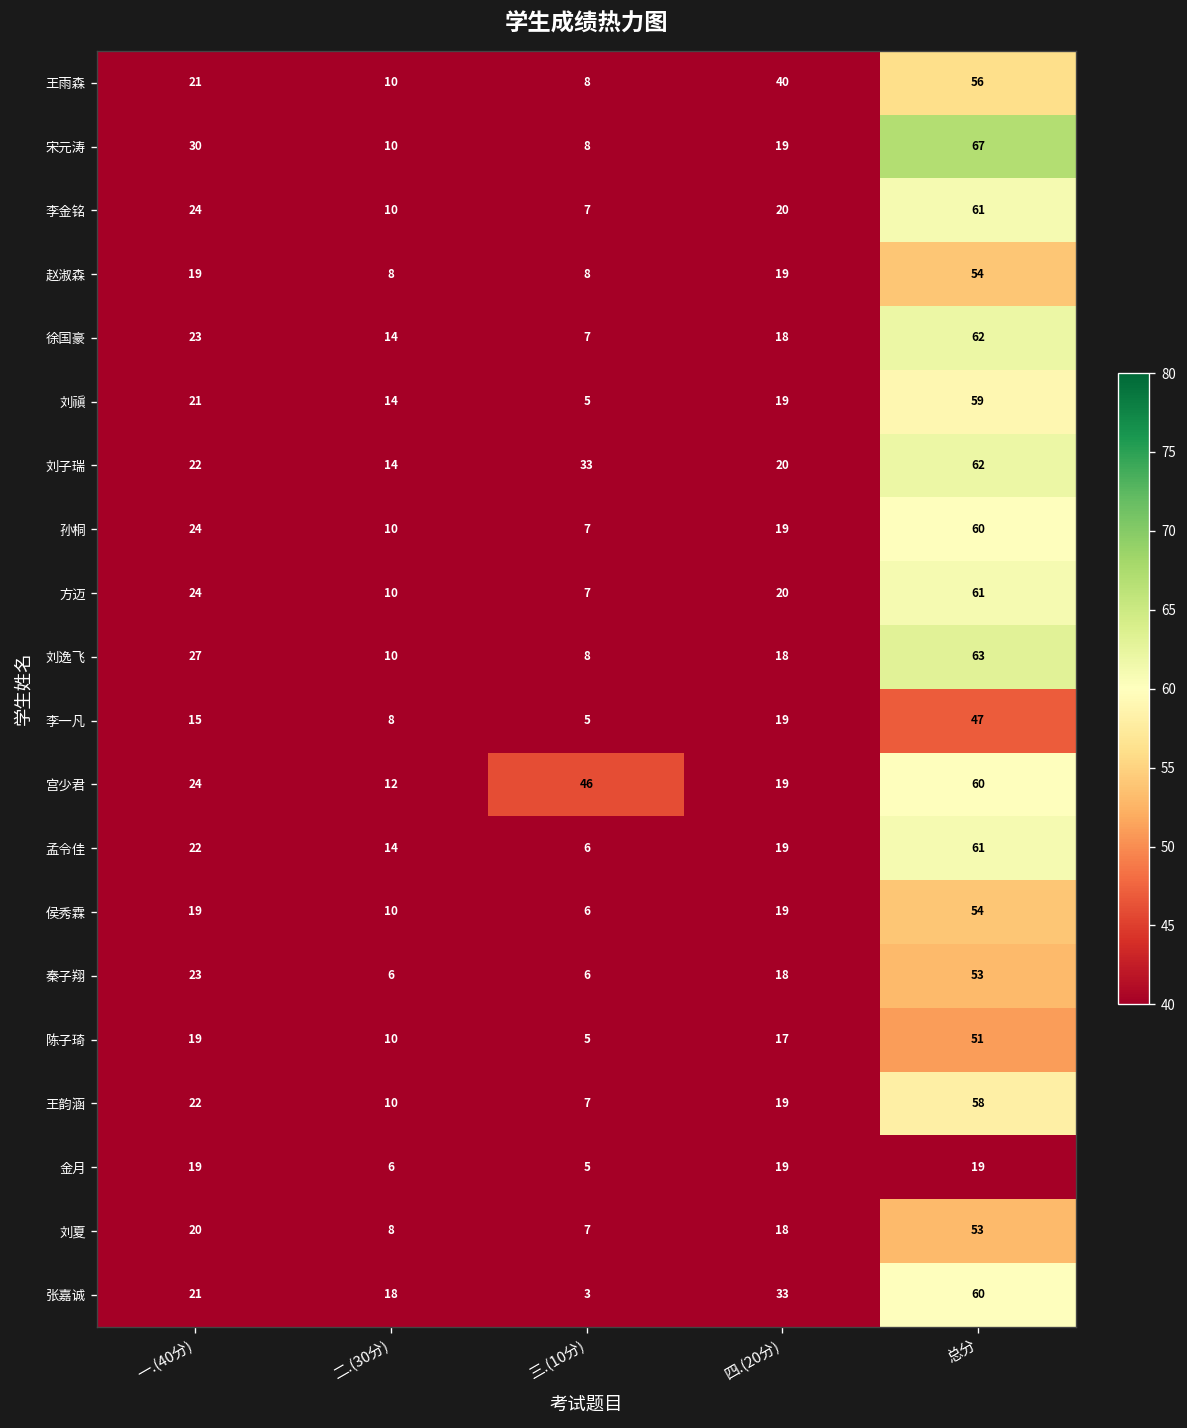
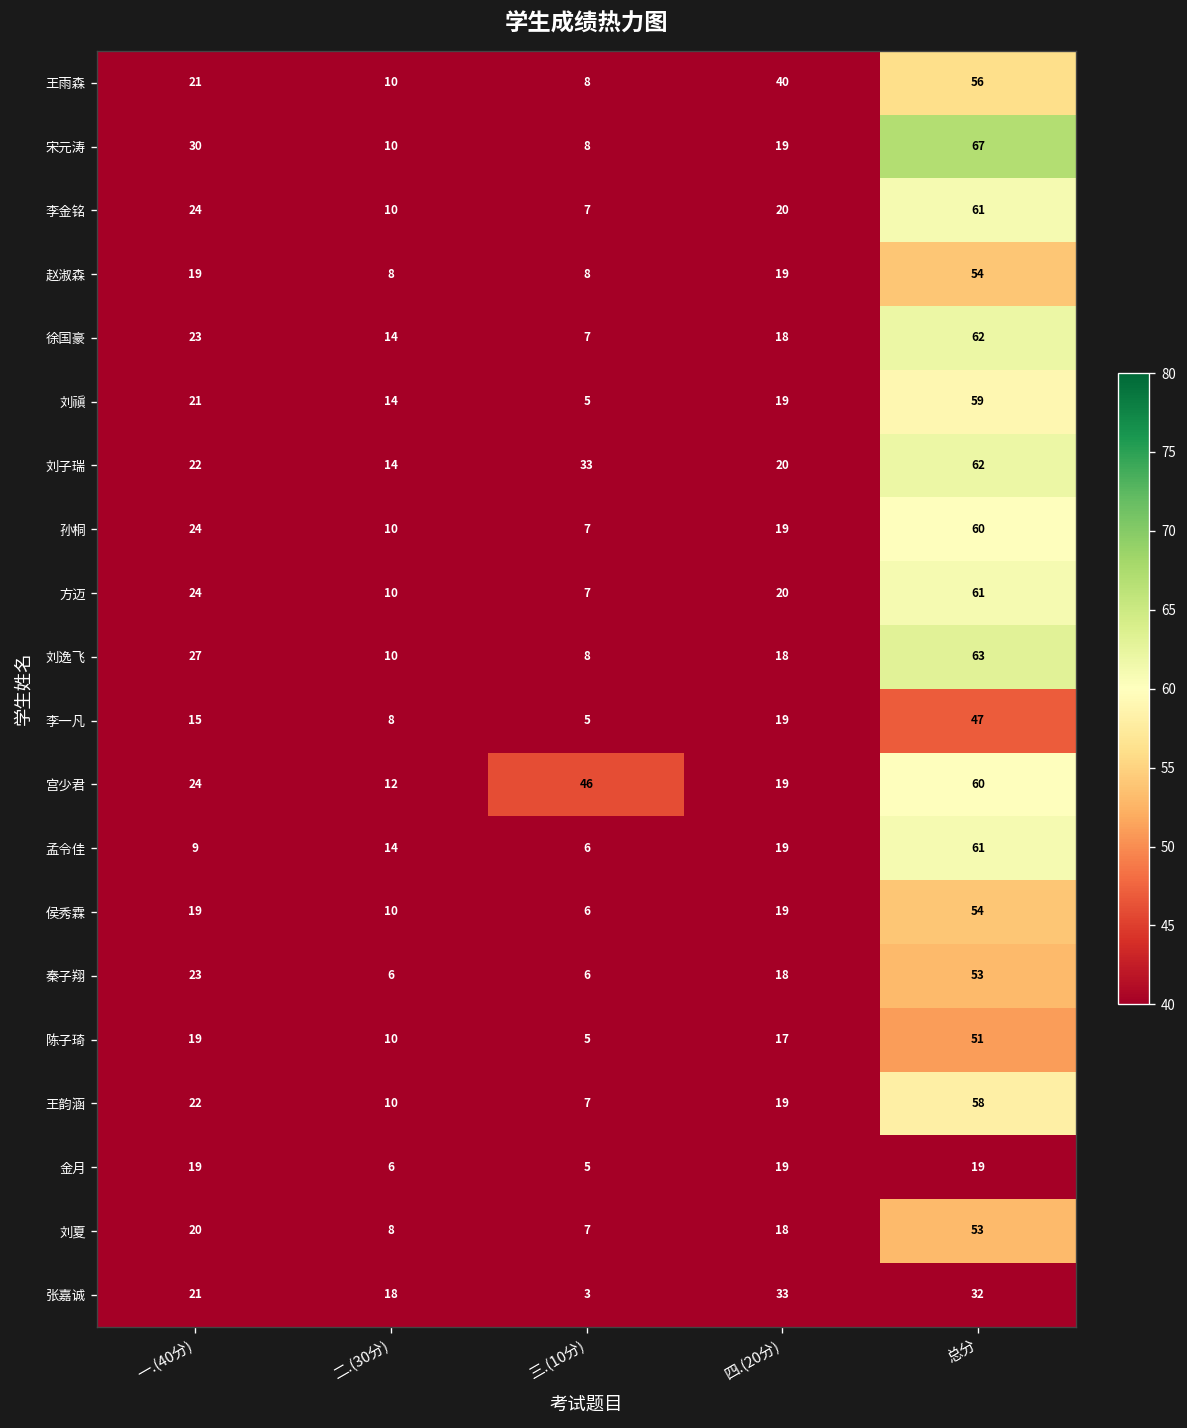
孟令佳, 一.(40分): 22 -> 9
张嘉诚, 总分: 60 -> 32
